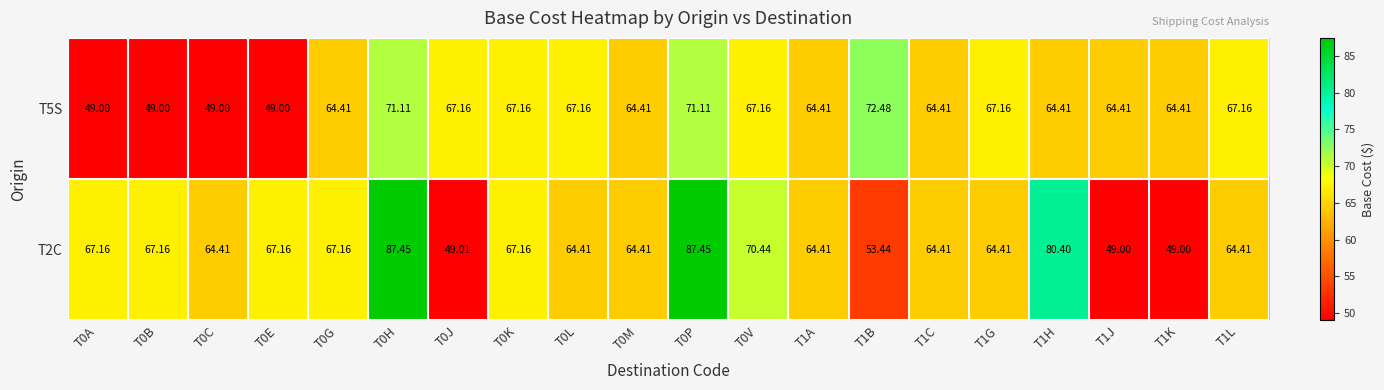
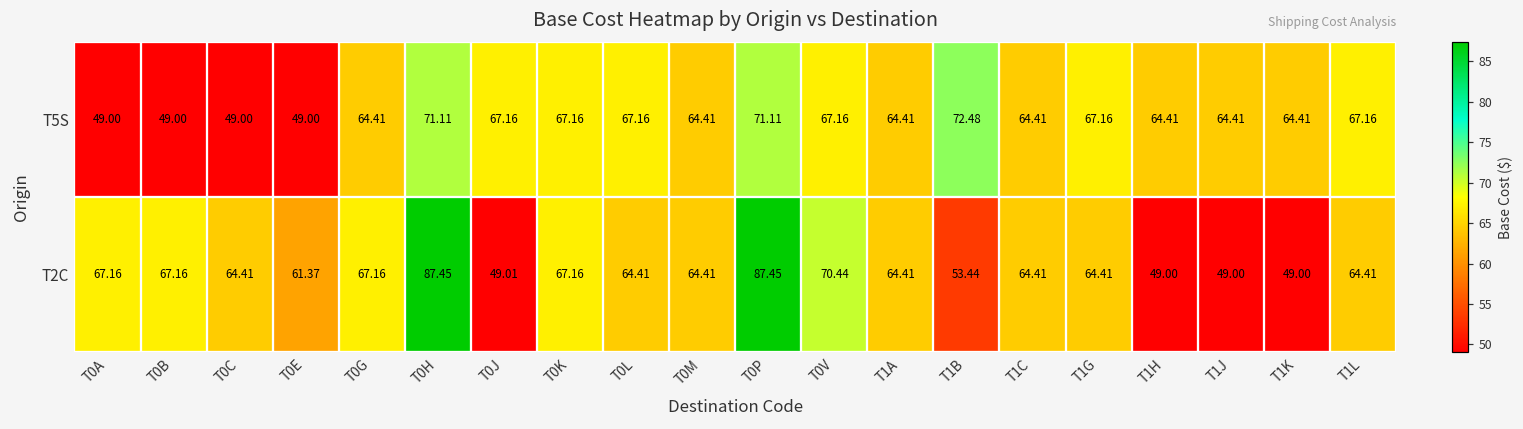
T2C, T0E: 67.16 -> 61.37
T2C, T1H: 80.40 -> 49.00
